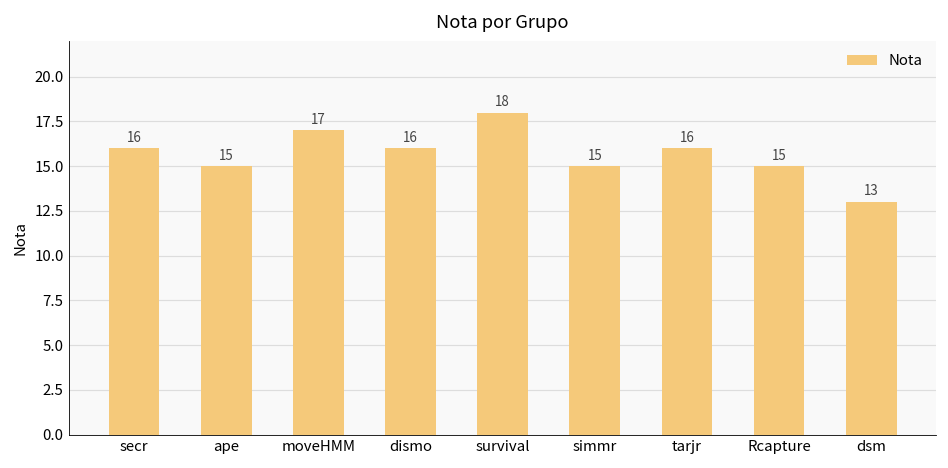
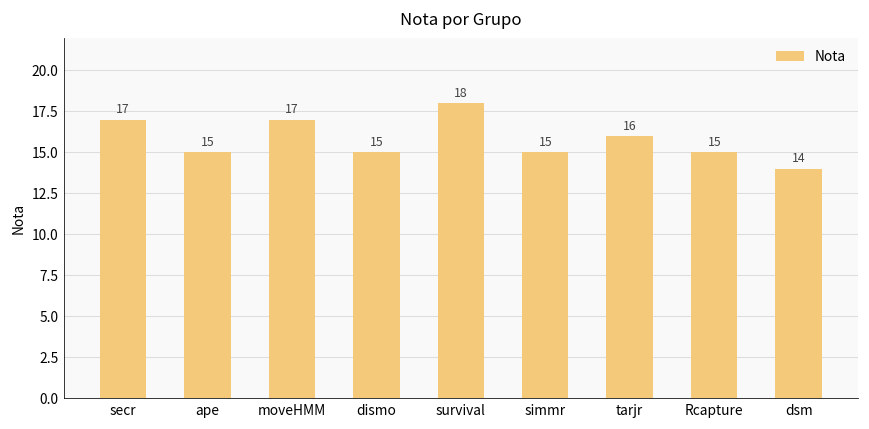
secr: 16 -> 17
dismo: 16 -> 15
dsm: 13 -> 14
